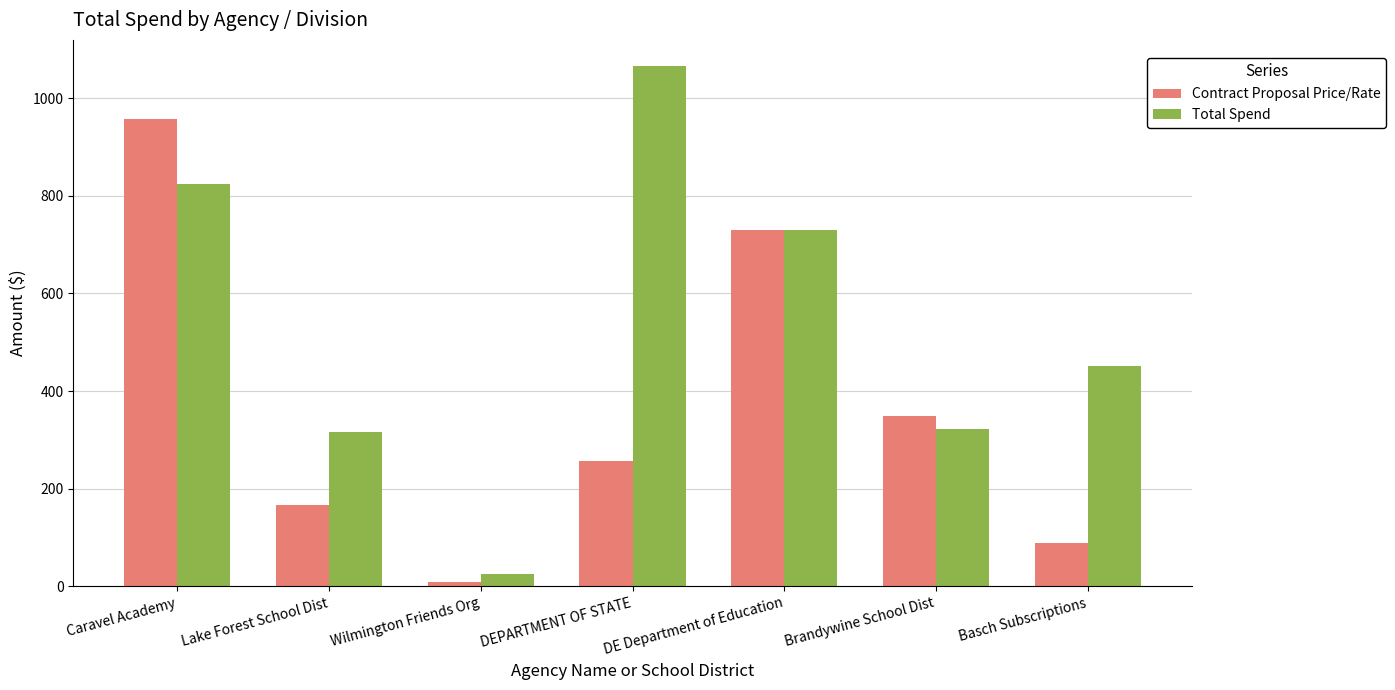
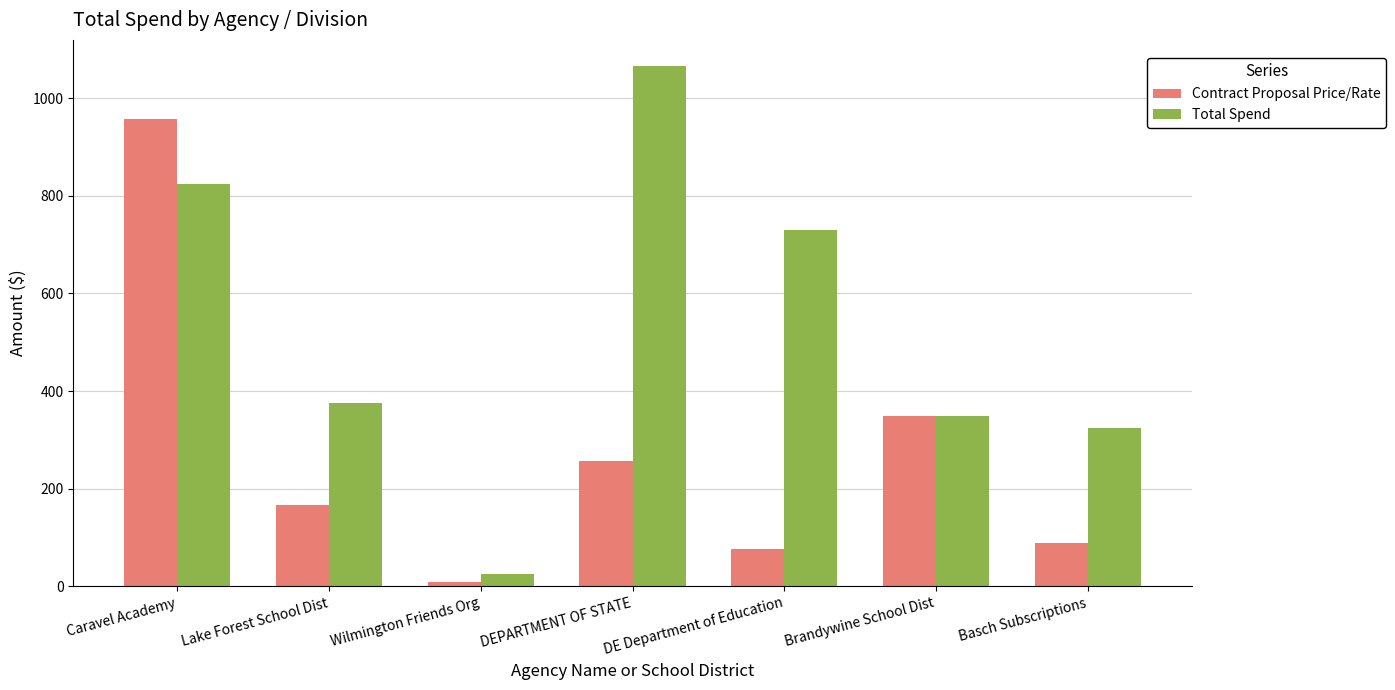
Total Spend, Lake Forest School Dist: 320 -> 370
Contract Proposal Price/Rate, DE Department of Education: 730 -> 80
Total Spend, Brandywine School Dist: 320 -> 350
Total Spend, Basch Subscriptions: 450 -> 320
